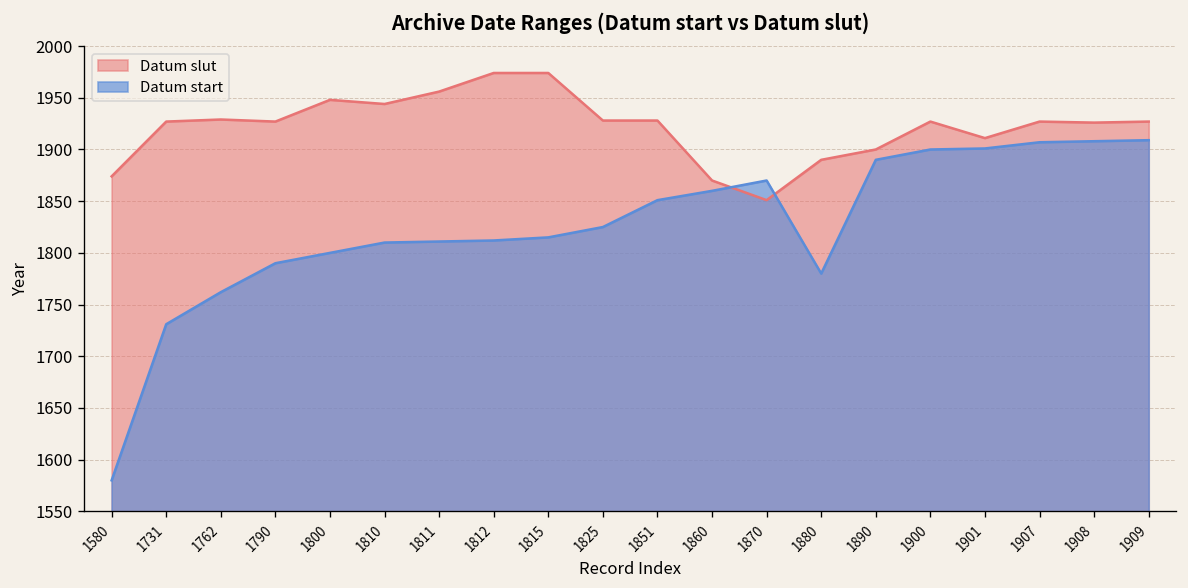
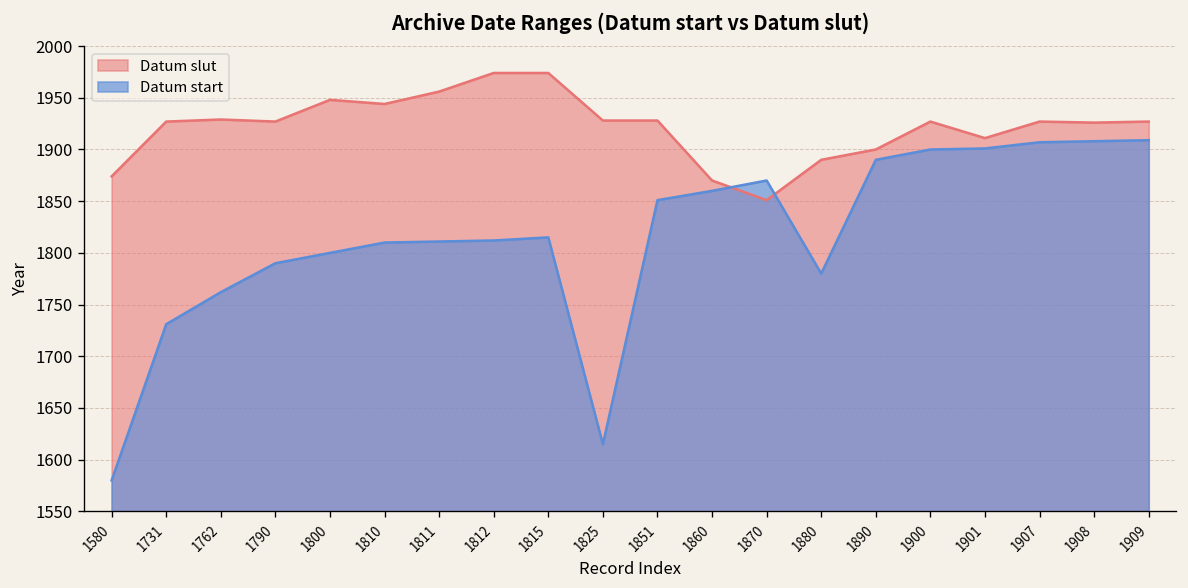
Datum start, 1825: 1830 -> 1620
